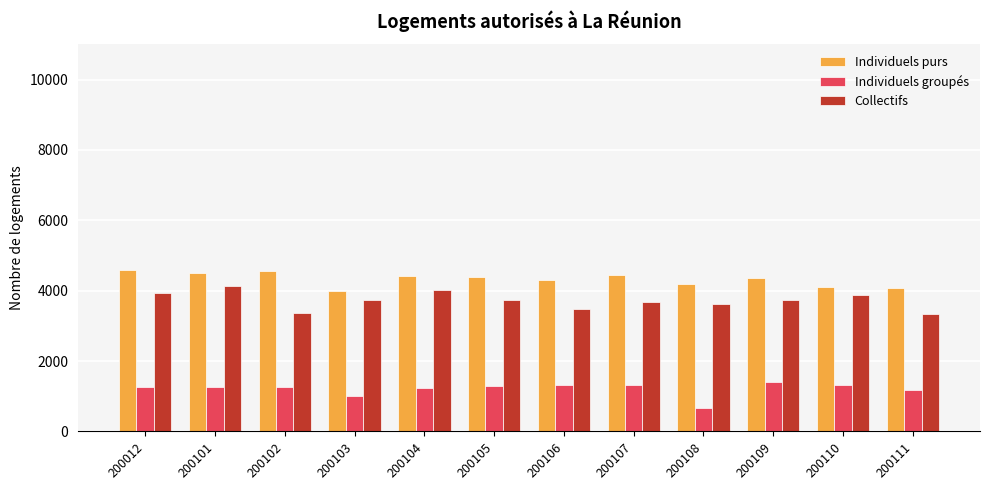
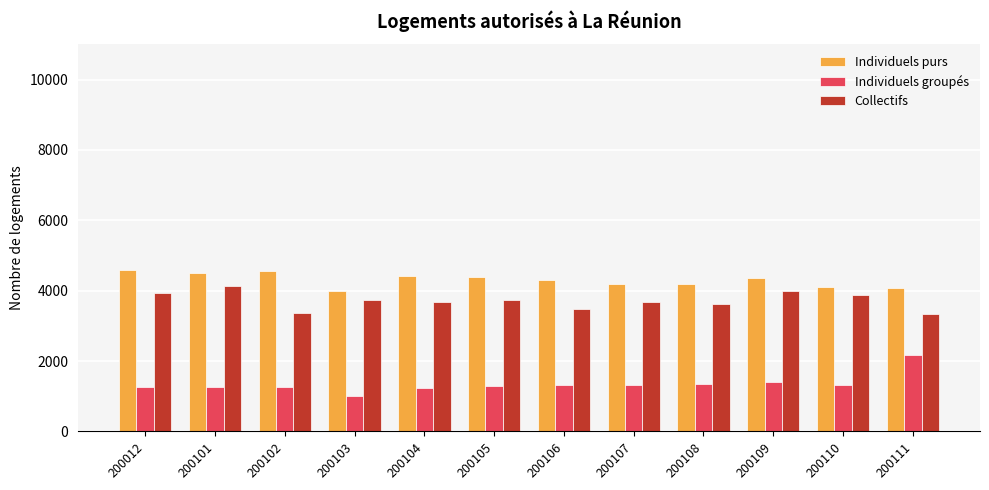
Collectifs, 200104: 4000 -> 3700
Individuels purs, 200107: 4400 -> 4200
Individuels groupés, 200108: 700 -> 1400
Collectifs, 200109: 3700 -> 4000
Individuels groupés, 200111: 1200 -> 2200
